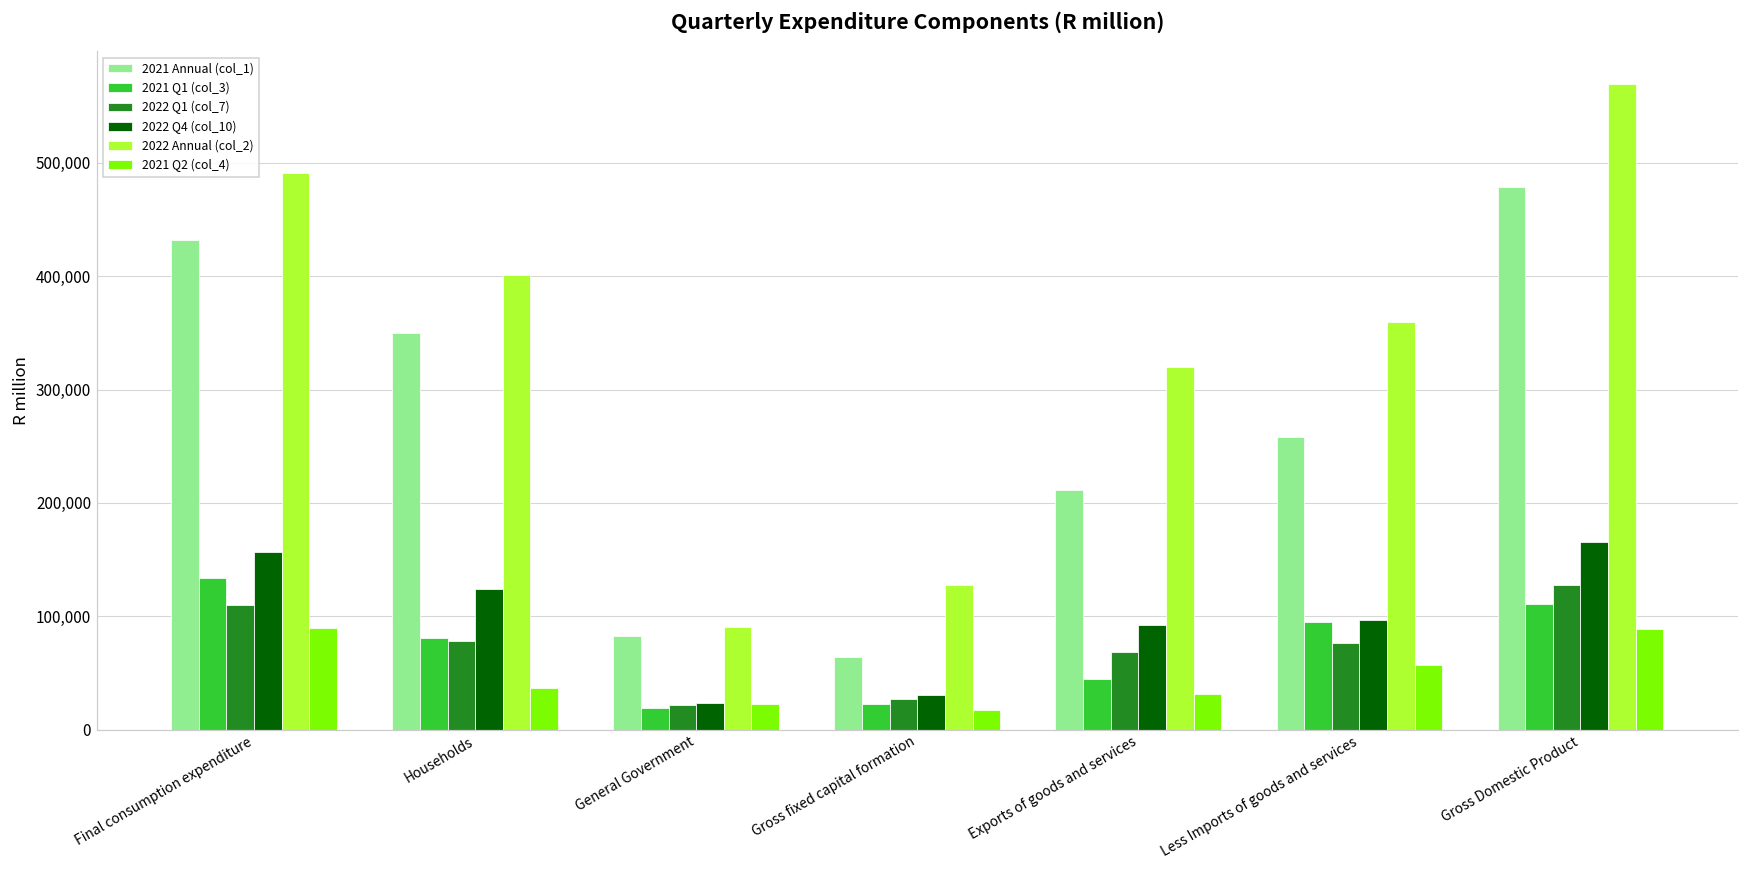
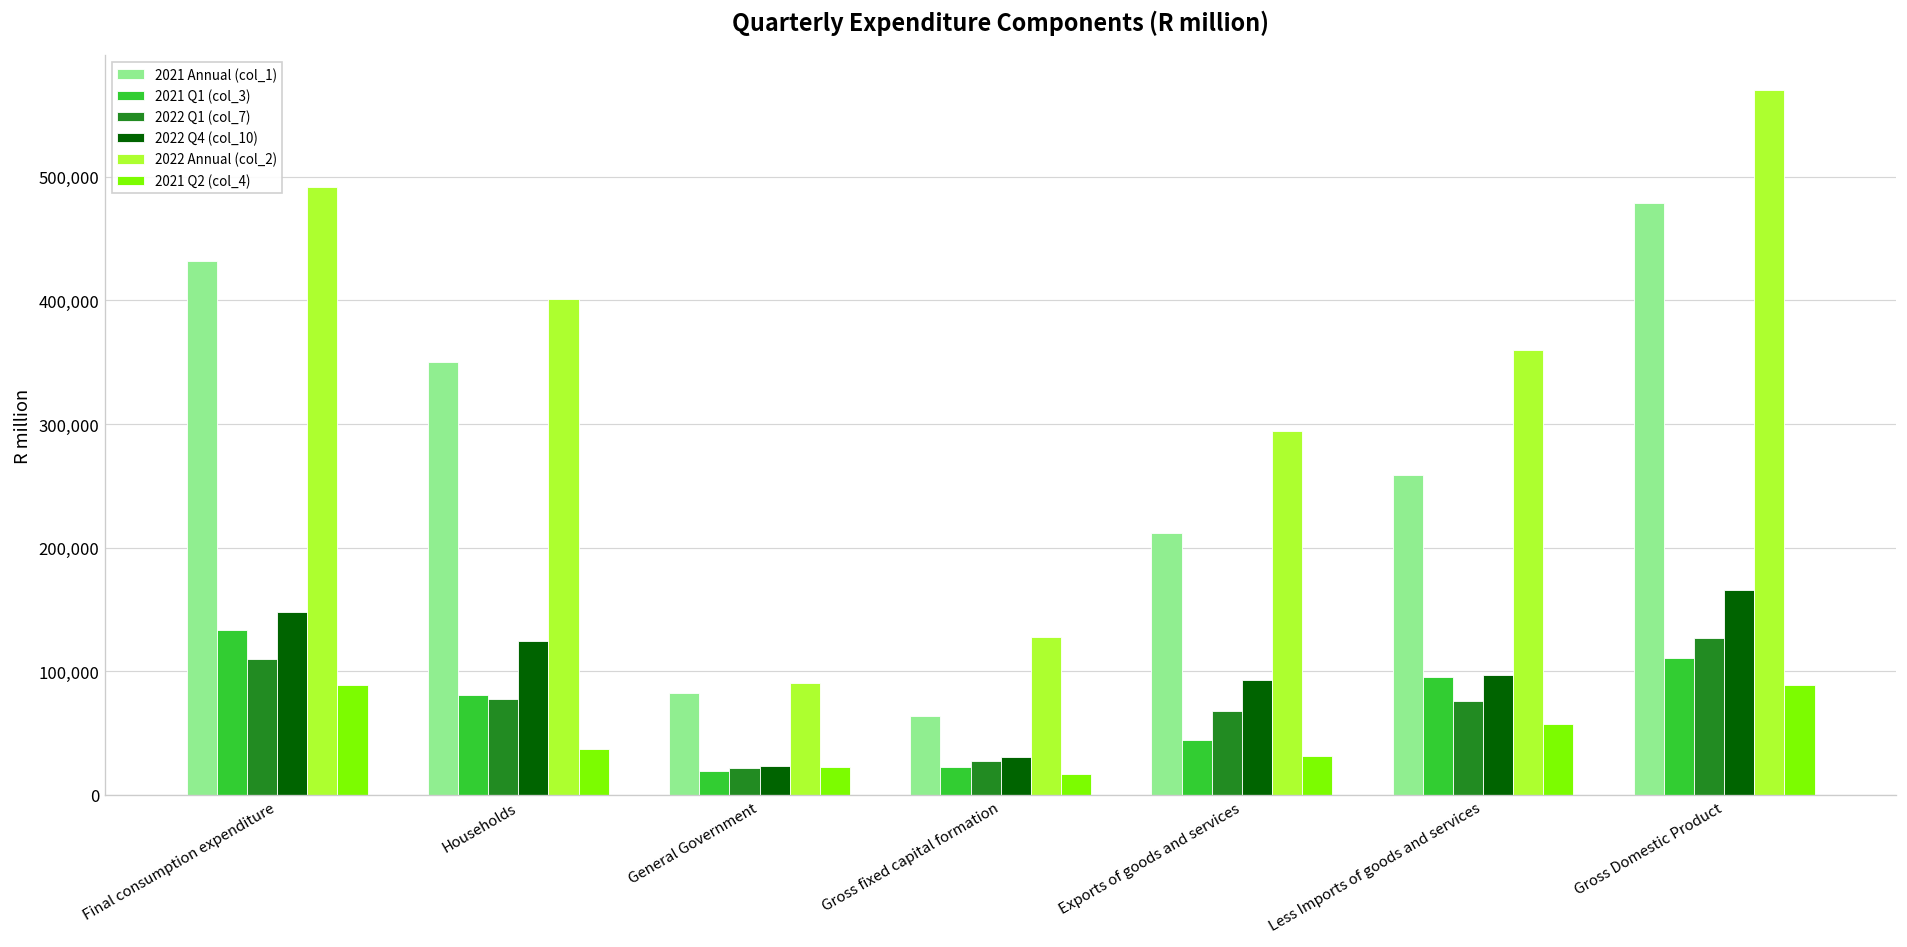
2022 Q4 (col_10), Final consumption expenditure: 157,000 -> 148,000
2022 Annual (col_2), Exports of goods and services: 320,000 -> 295,000
